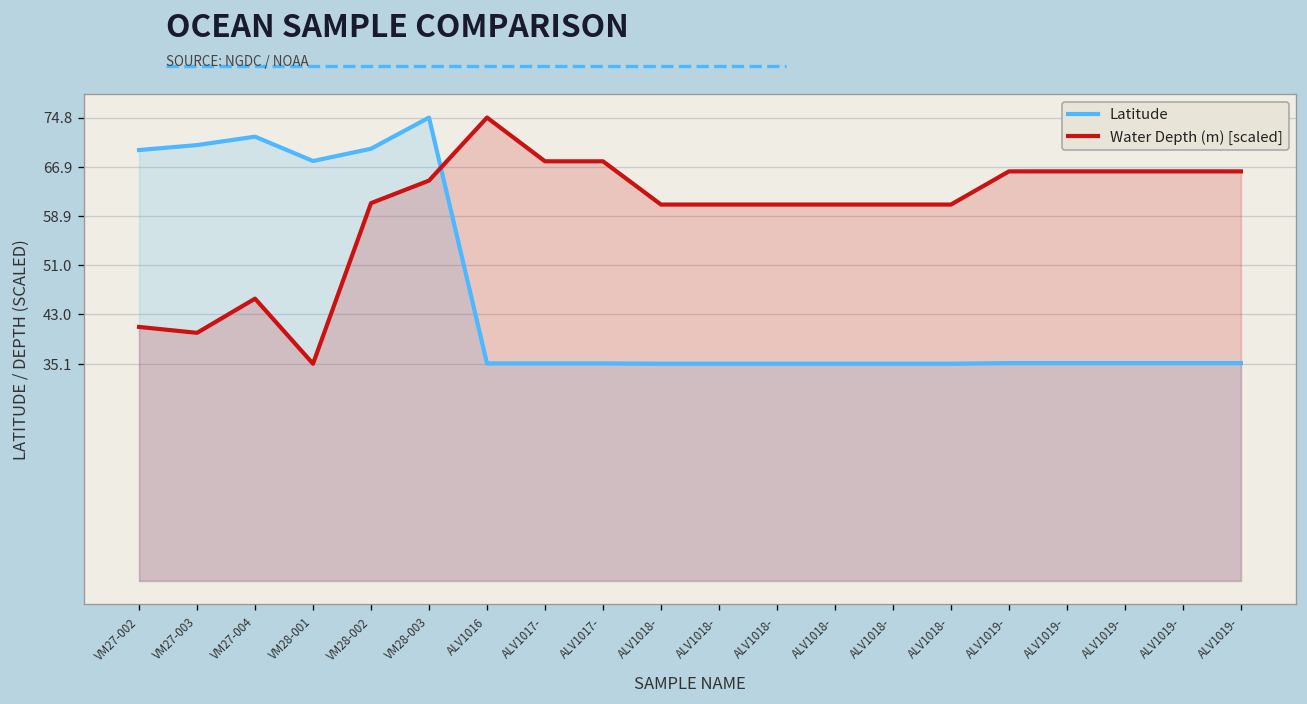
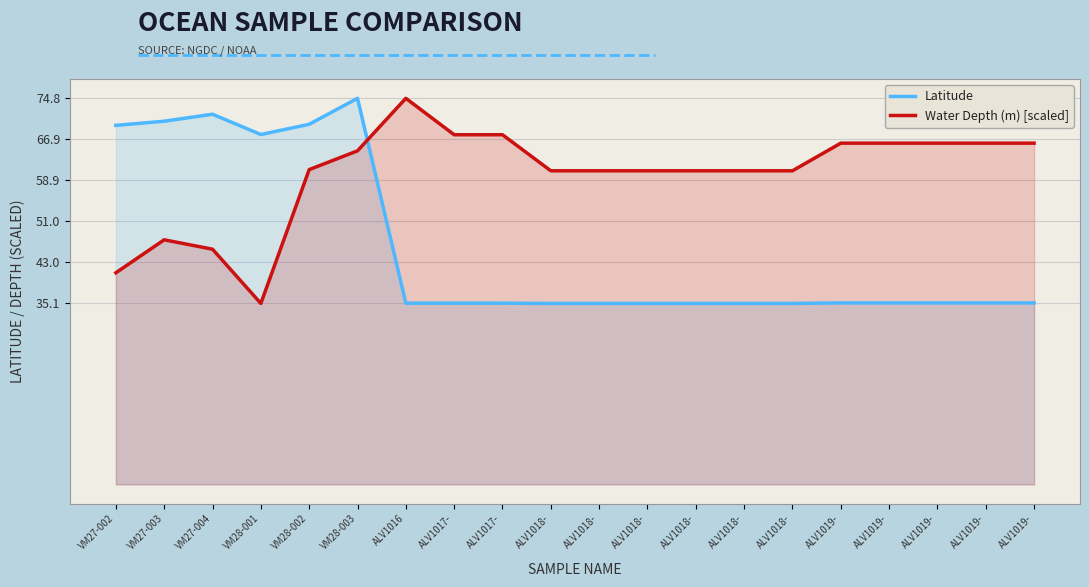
Water Depth (m) [scaled], VM27-003: 40 -> 47
